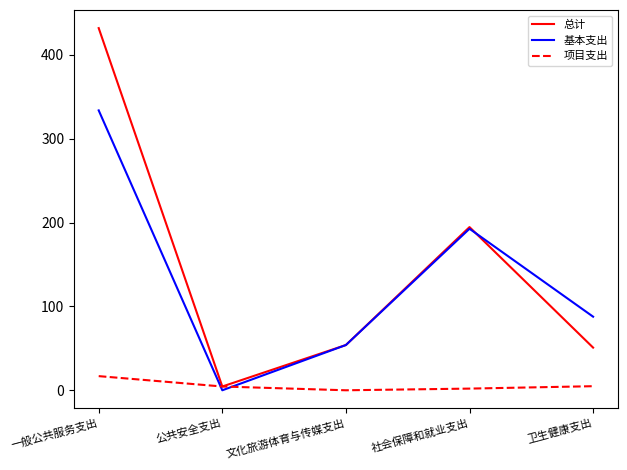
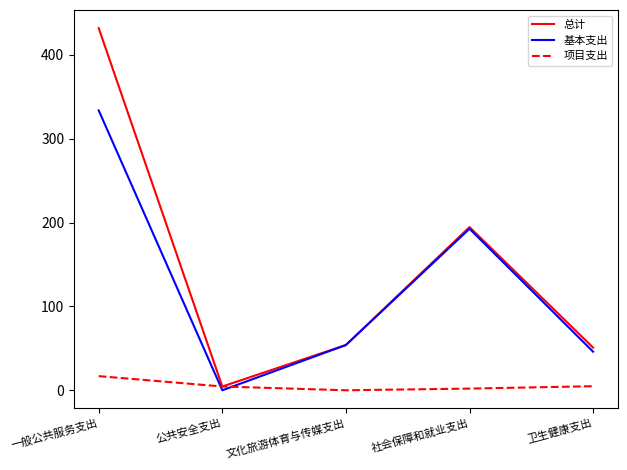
基本支出, 卫生健康支出: 90 -> 50
